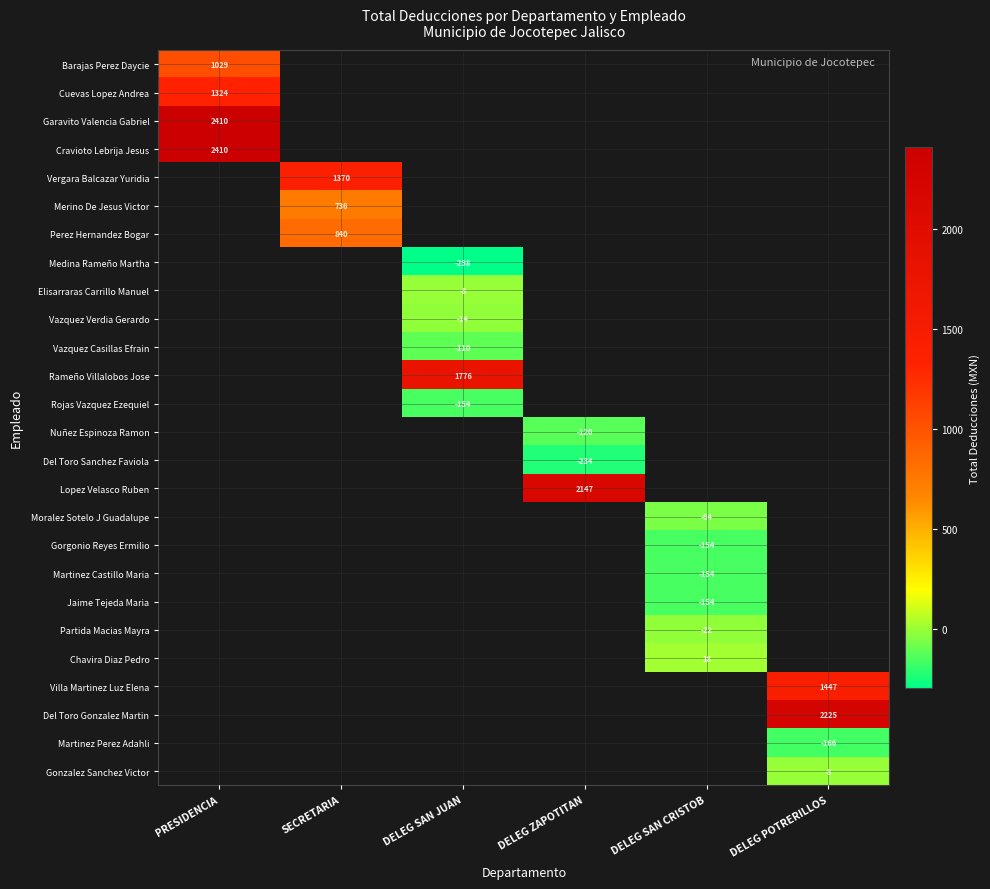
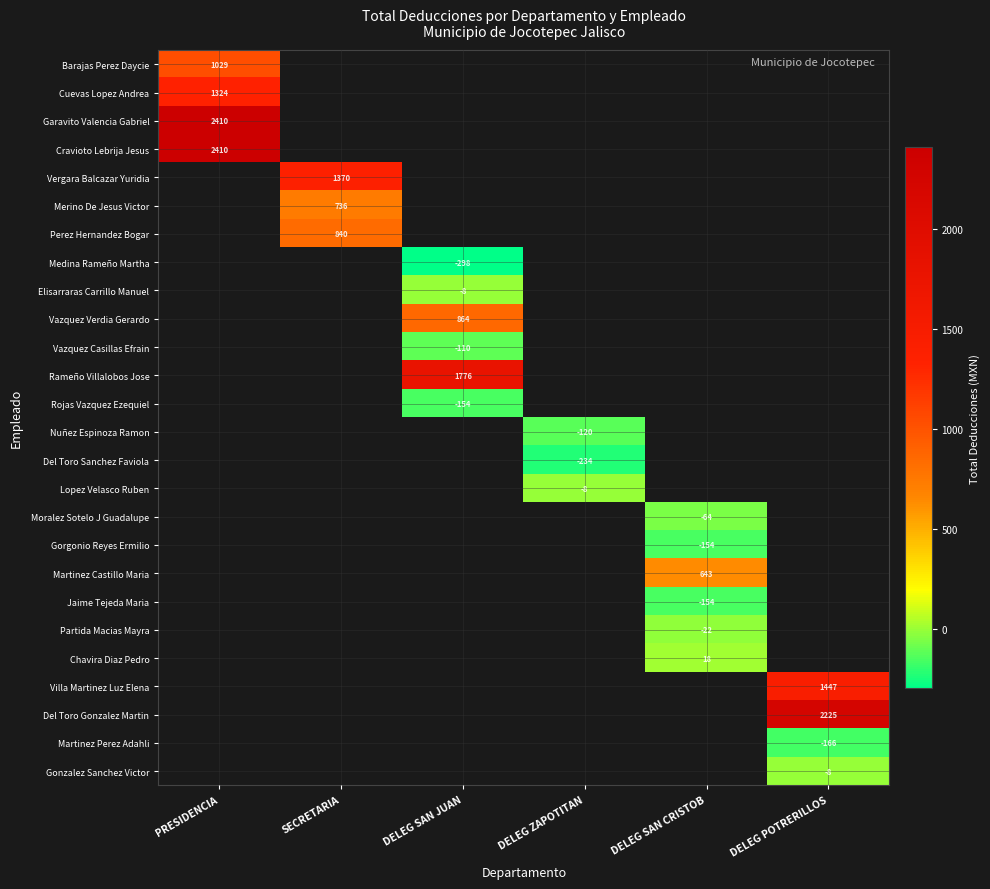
Vazquez Verdia Gerardo, DELEG SAN JUAN: -14 -> 864
Lopez Velasco Ruben, DELEG ZAPOTITAN: 2147 -> -8
Martinez Castillo Maria, DELEG SAN CRISTOB: -154 -> 643
